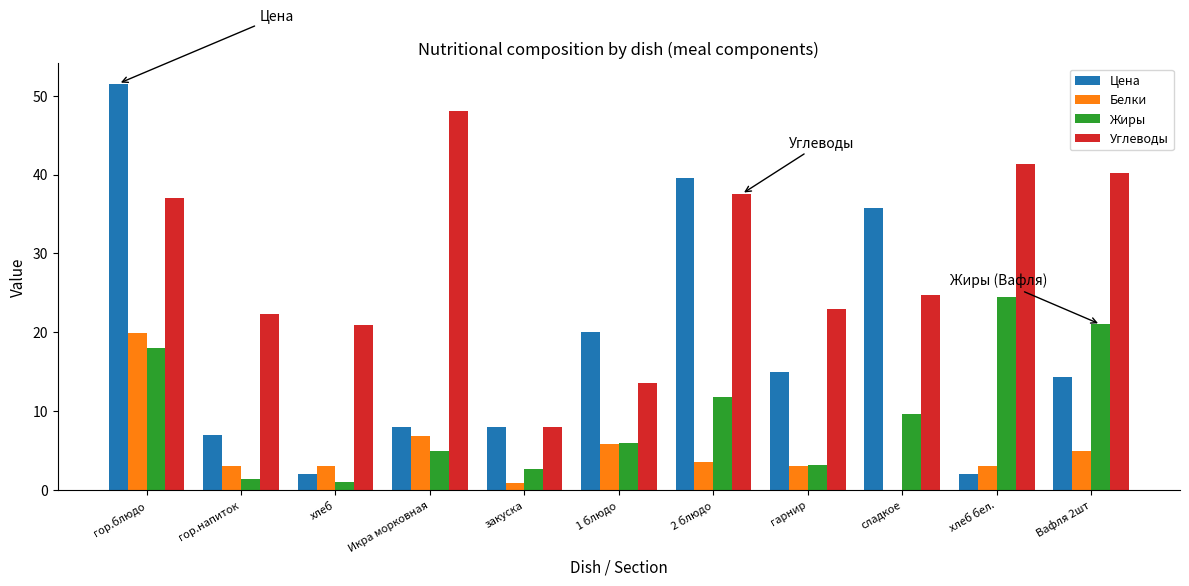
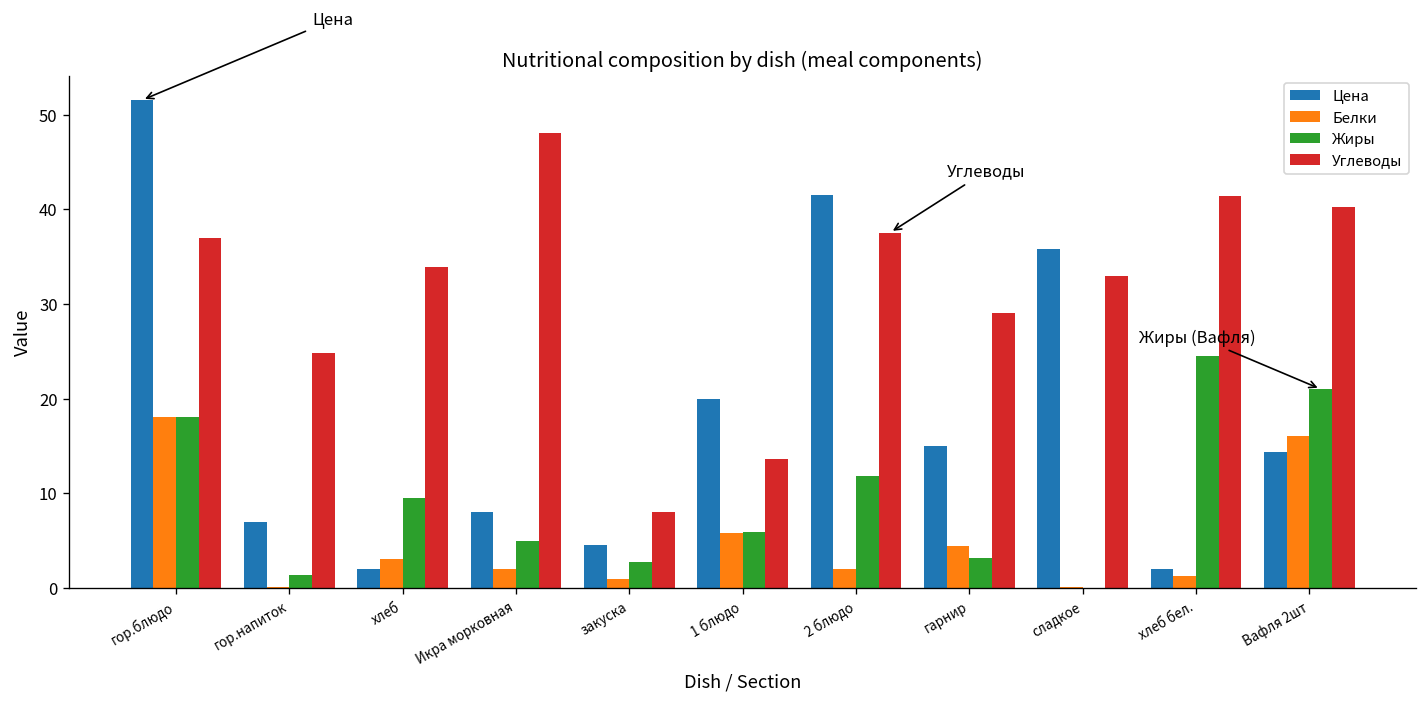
Белки, гор.блюдо: 20 -> 18
Белки, гор.напиток: 3 -> 0
Углеводы, гор.напиток: 22 -> 25
Жиры, хлеб: 1 -> 9
Углеводы, хлеб: 21 -> 34
Белки, Икра морковная: 7 -> 2
Цена, закуска: 8 -> 5
Цена, 2 блюдо: 40 -> 42
Белки, 2 блюдо: 4 -> 2
Белки, гарнир: 3 -> 4
Углеводы, гарнир: 23 -> 29
Жиры, сладкое: 10 -> 0
Углеводы, сладкое: 25 -> 33
Белки, хлеб бел.: 3 -> 1
Белки, Вафля 2шт: 5 -> 16
